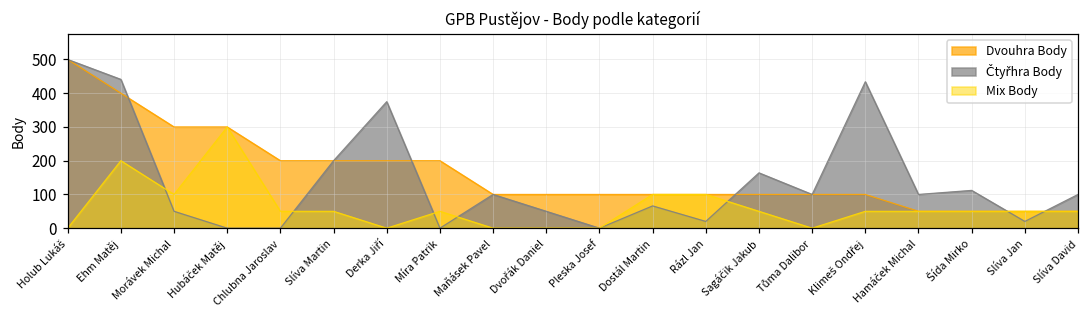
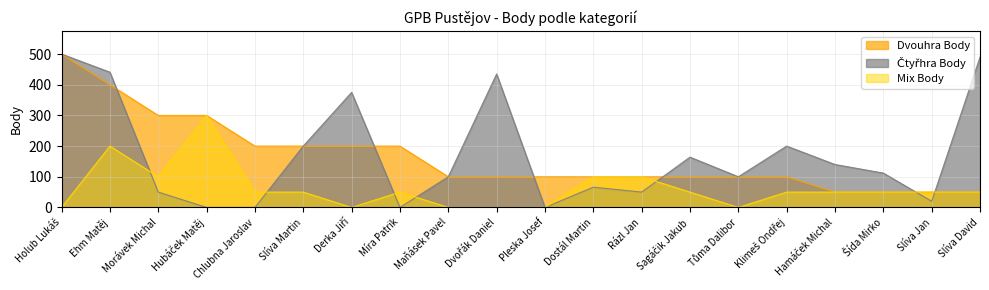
Čtyřhra Body, Dvořák Daniel: 50 -> 440
Čtyřhra Body, Rázl Jan: 20 -> 50
Čtyřhra Body, Klimeš Ondřej: 430 -> 200
Čtyřhra Body, Hamáček Michal: 100 -> 140
Čtyřhra Body, Slíva David: 100 -> 490
